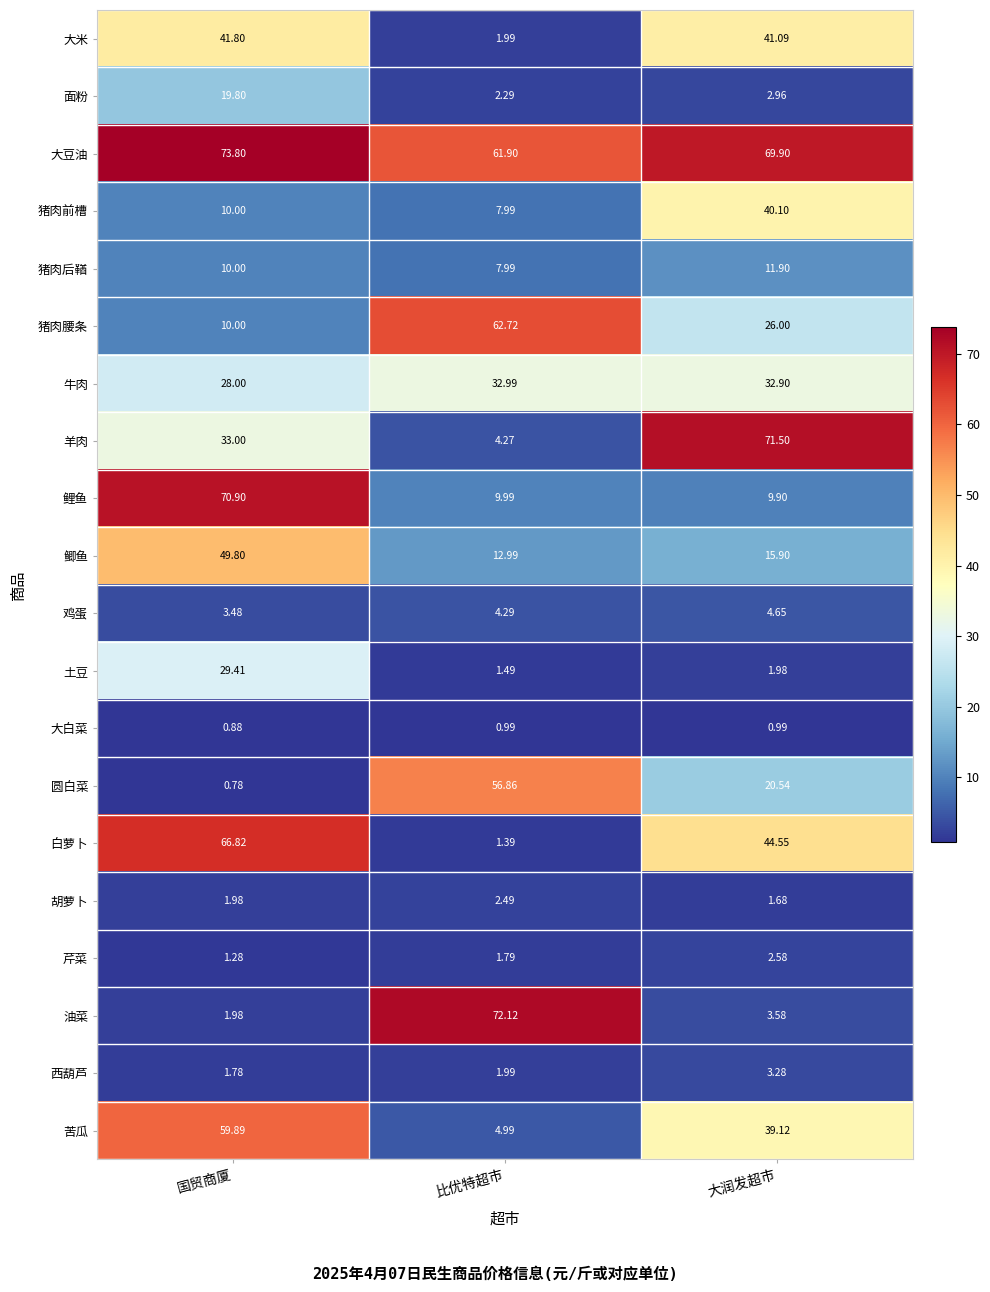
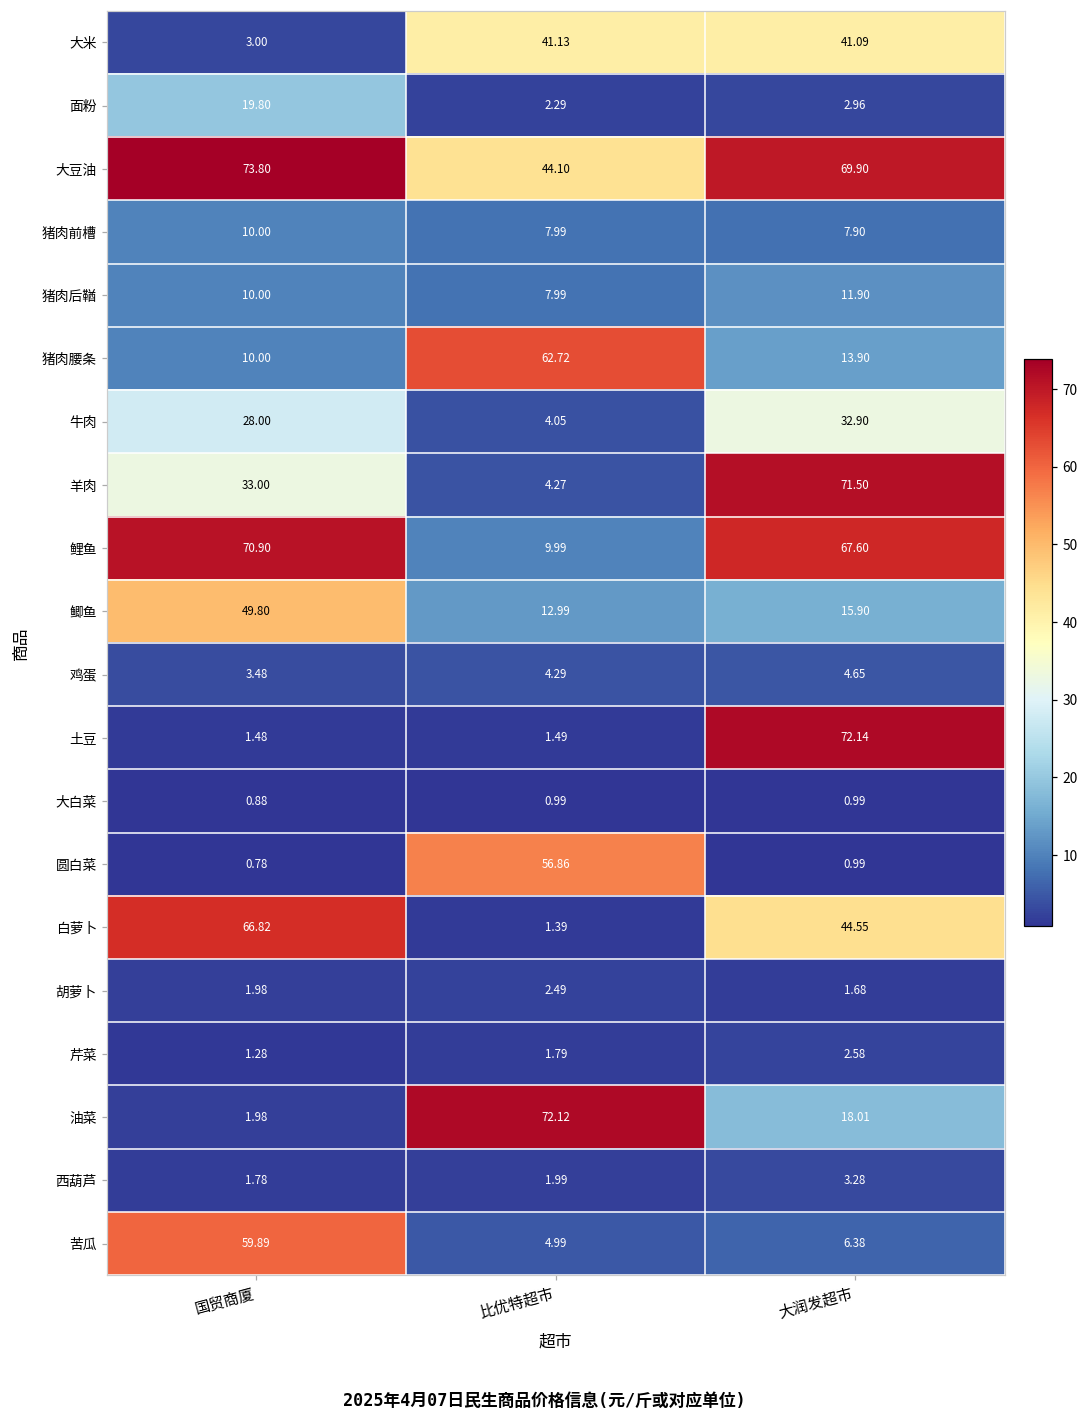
大米, 国贸商厦: 41.80 -> 3.00
大米, 比优特超市: 1.99 -> 41.13
大豆油, 比优特超市: 61.90 -> 44.10
猪肉前槽, 大润发超市: 40.10 -> 7.90
猪肉腰条, 大润发超市: 26.00 -> 13.90
牛肉, 比优特超市: 32.99 -> 4.05
鲤鱼, 大润发超市: 9.90 -> 67.60
土豆, 国贸商厦: 29.41 -> 1.48
土豆, 大润发超市: 1.98 -> 72.14
圆白菜, 大润发超市: 20.54 -> 0.99
油菜, 大润发超市: 3.58 -> 18.01
苦瓜, 大润发超市: 39.12 -> 6.38
